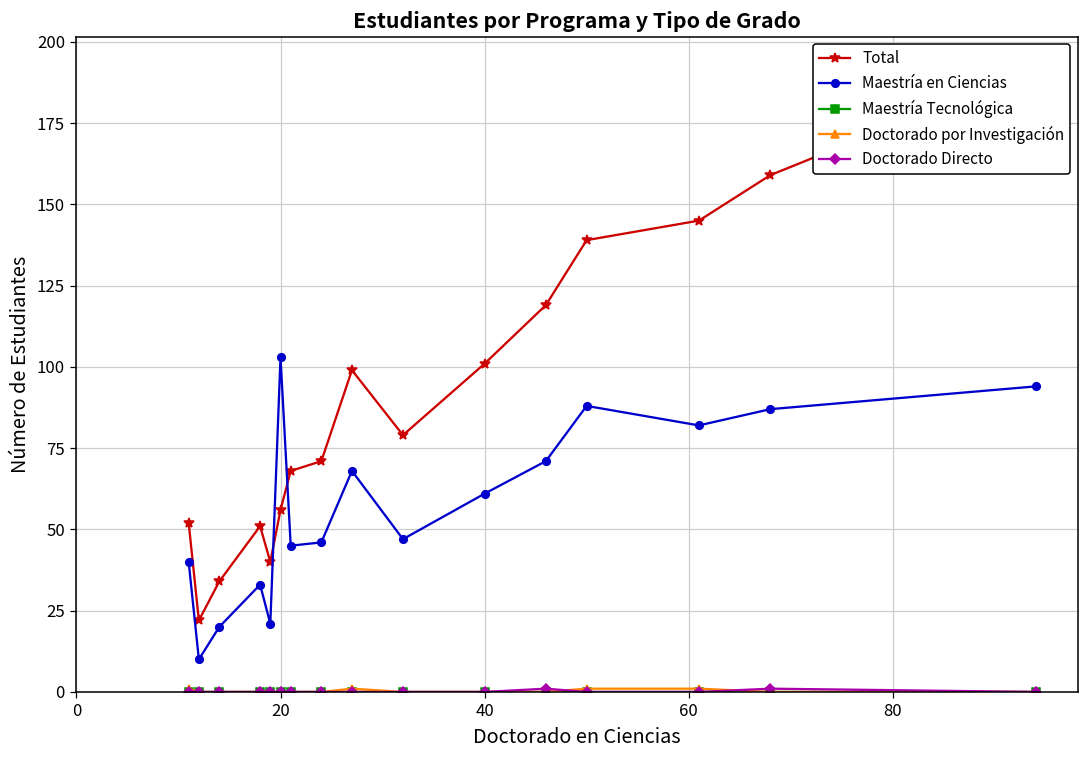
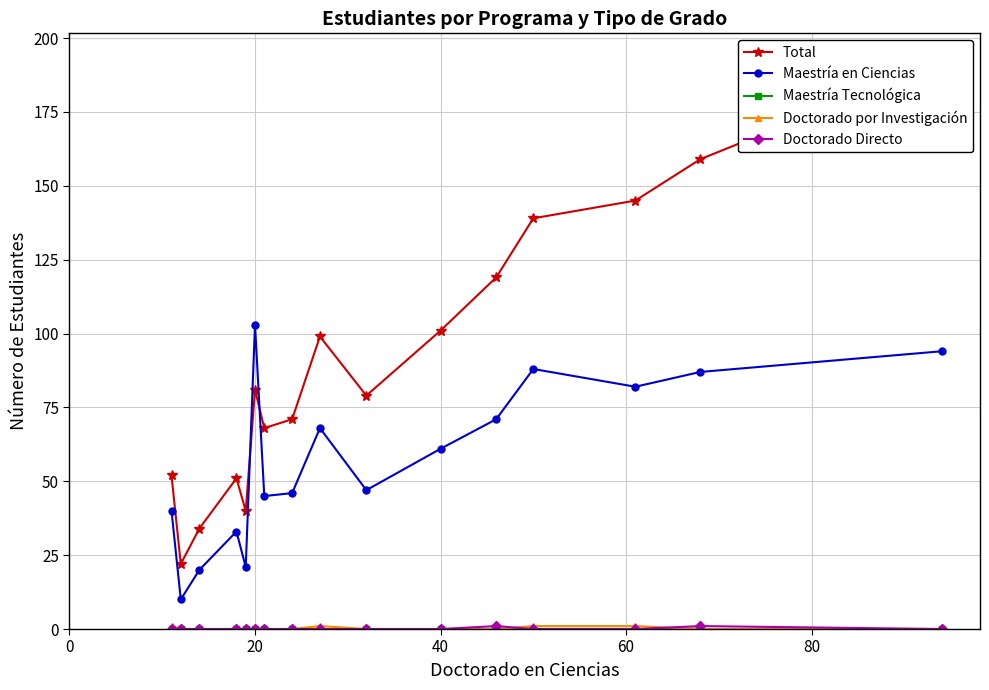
Total, 20: 56 -> 81
